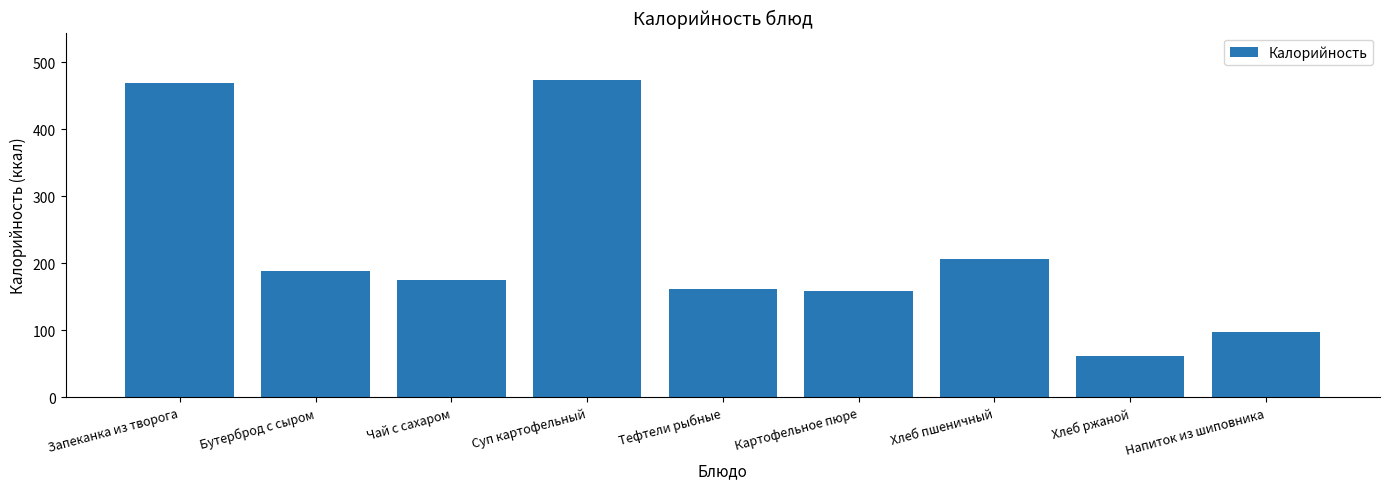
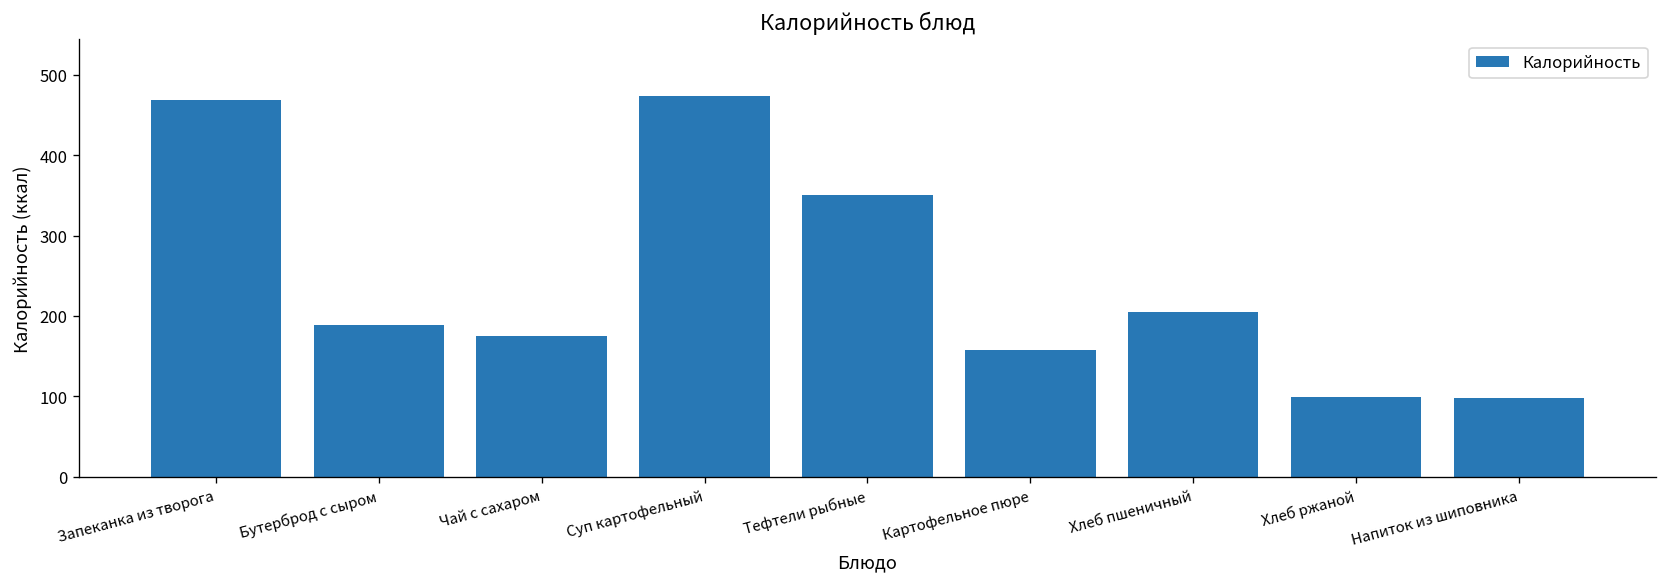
Тефтели рыбные: 160 -> 350
Хлеб ржаной: 60 -> 100
